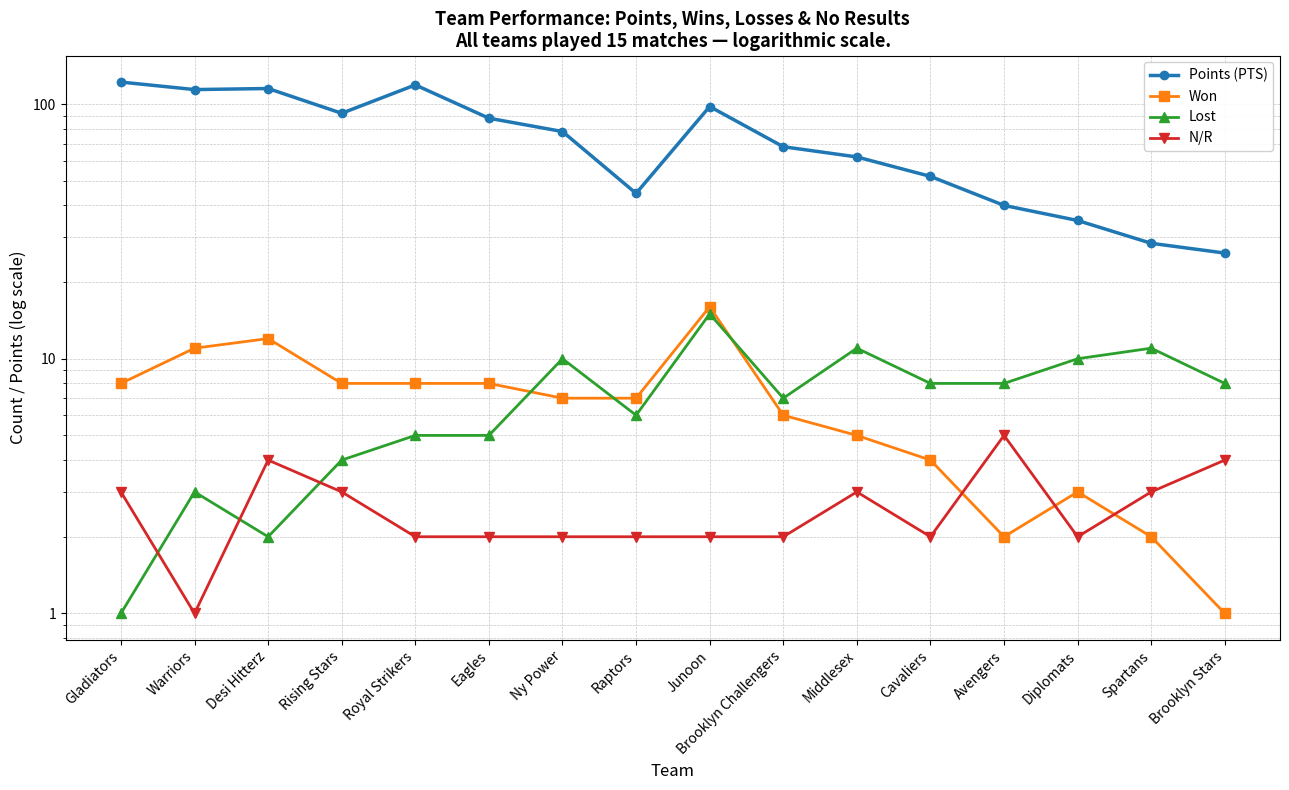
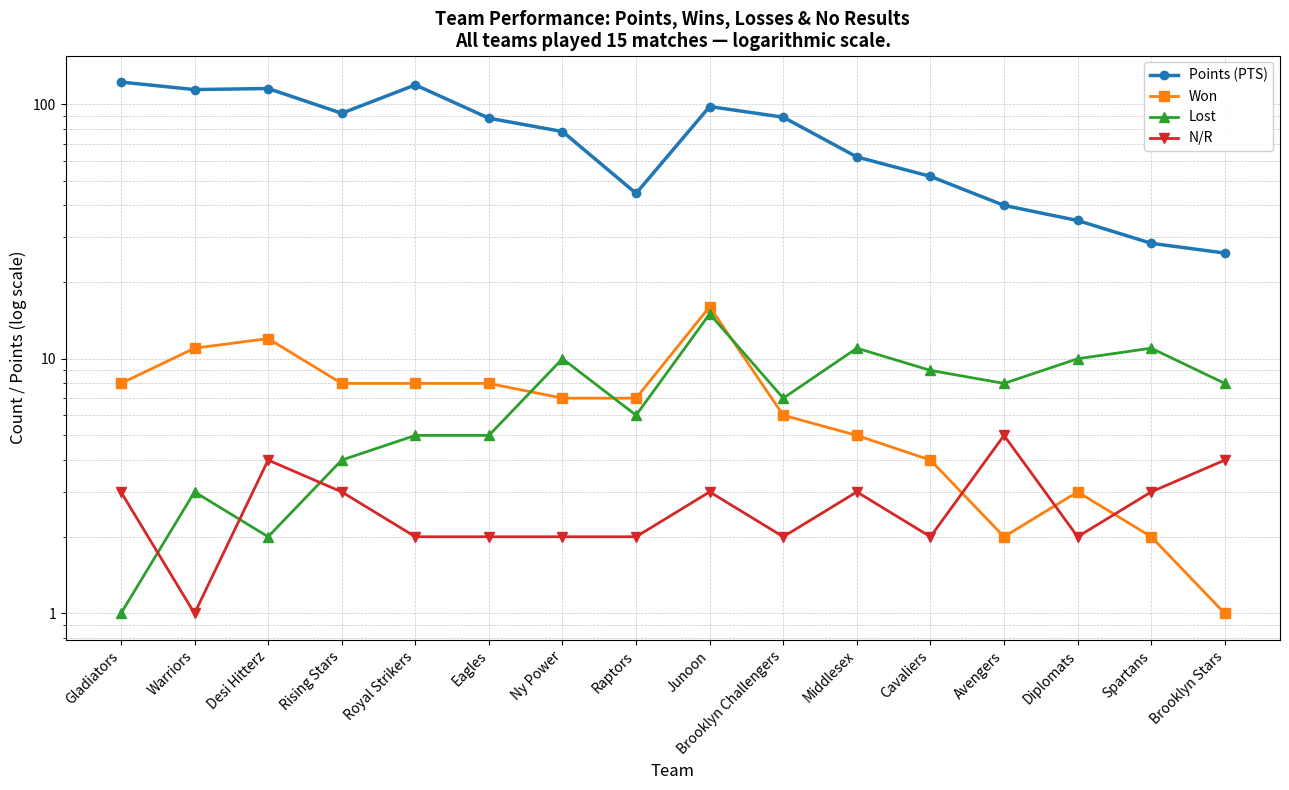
N/R, Junoon: 2 -> 3
Points (PTS), Brooklyn Challengers: 68 -> 89
Lost, Cavaliers: 8 -> 9
